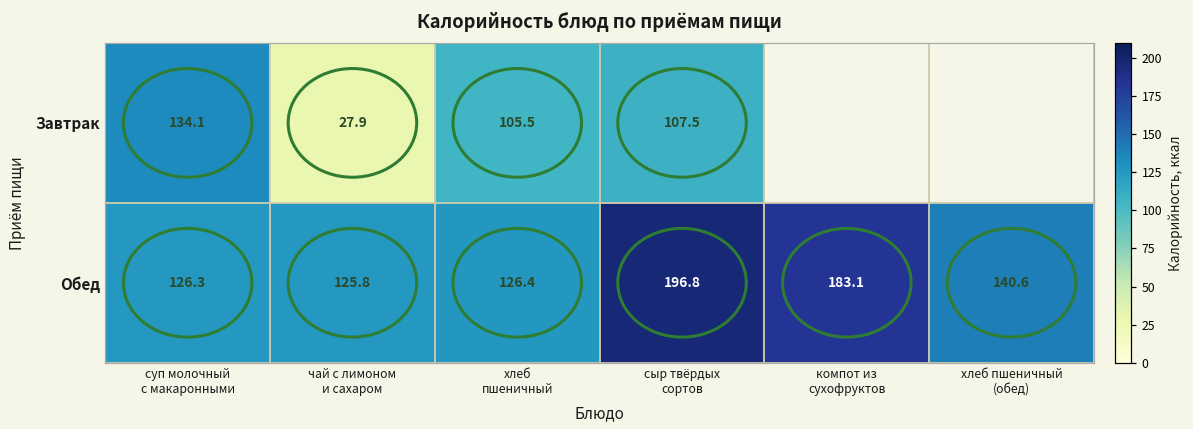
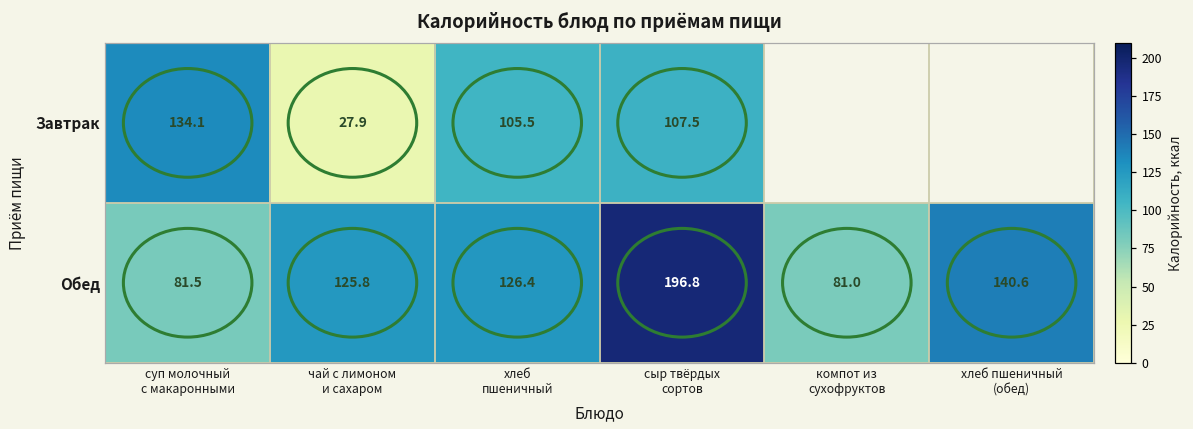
Обед, суп молочный с макаронными: 126.3 -> 81.5
Обед, компот из сухофруктов: 183.1 -> 81.0
